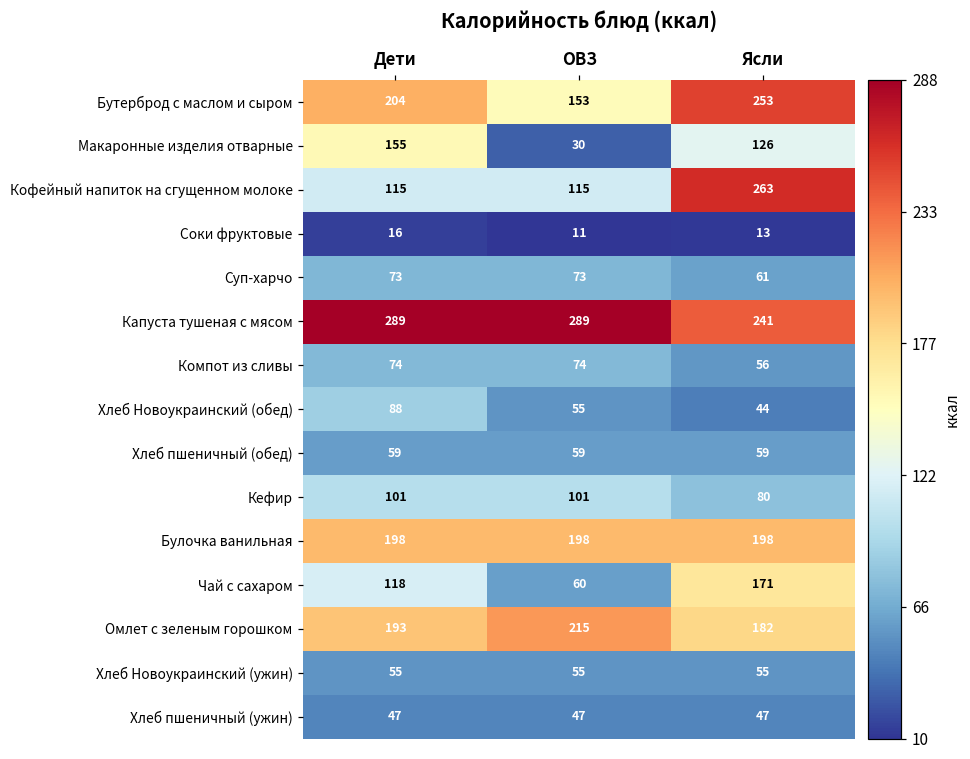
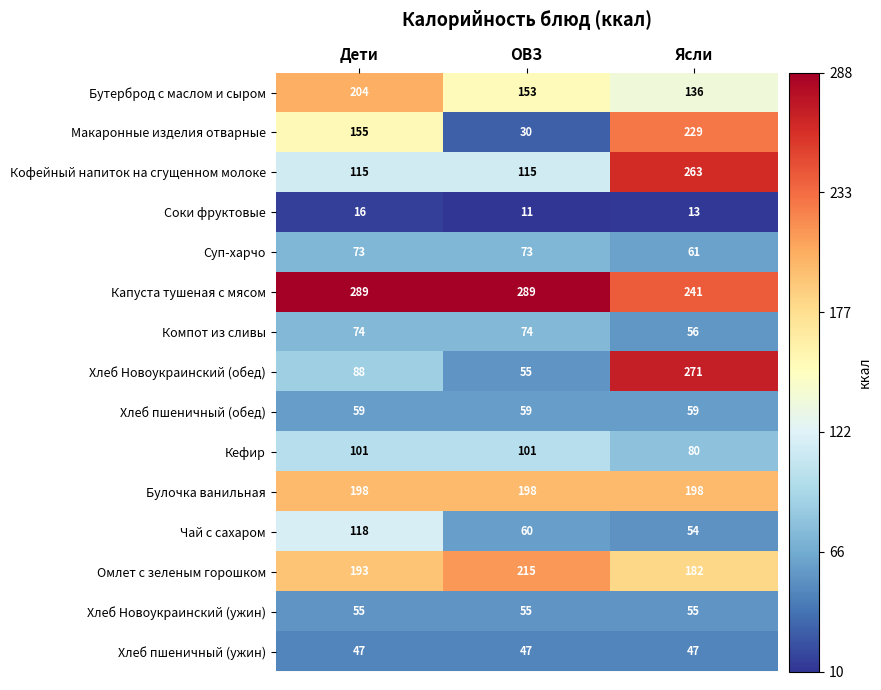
Бутерброд с маслом и сыром, Ясли: 253 -> 136
Макаронные изделия отварные, Ясли: 126 -> 229
Хлеб Новоукраинский (обед), Ясли: 44 -> 271
Чай с сахаром, Ясли: 171 -> 54
